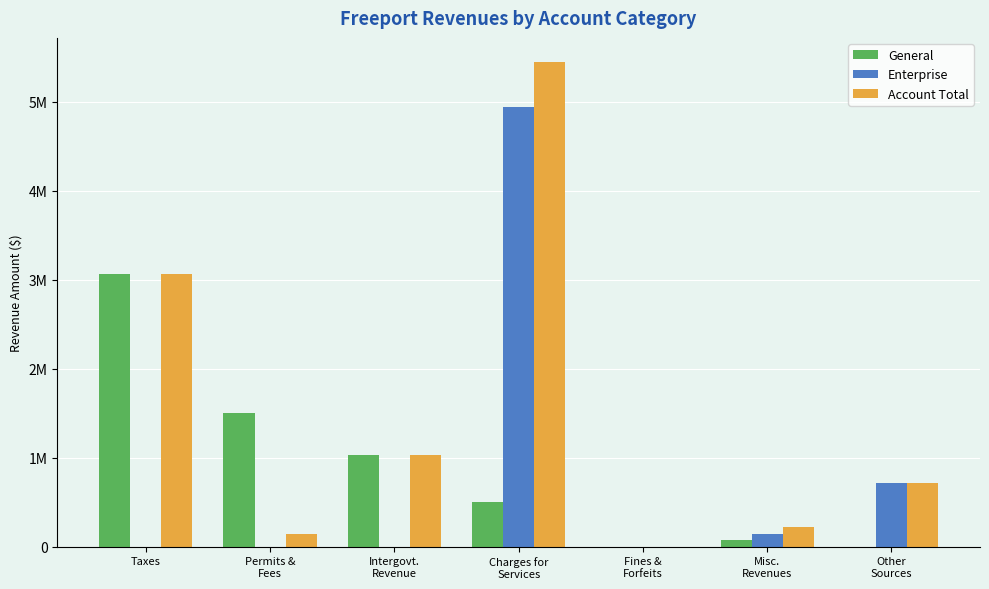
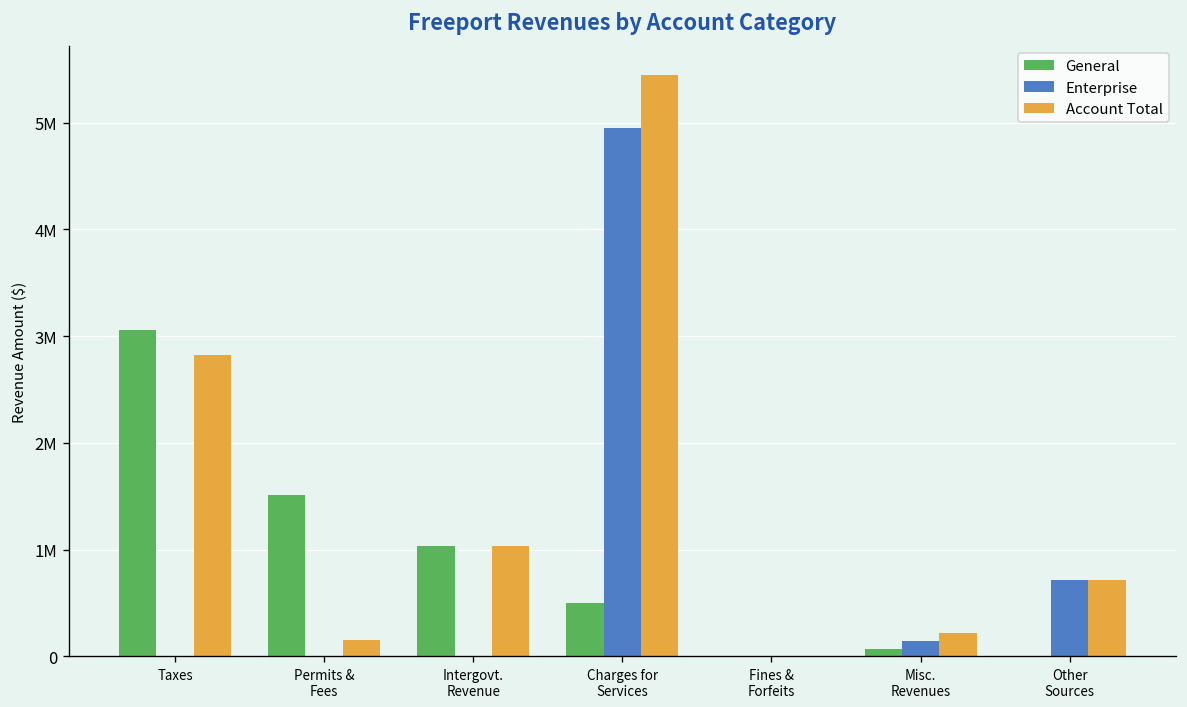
Account Total, Taxes: 3100000 -> 2800000
